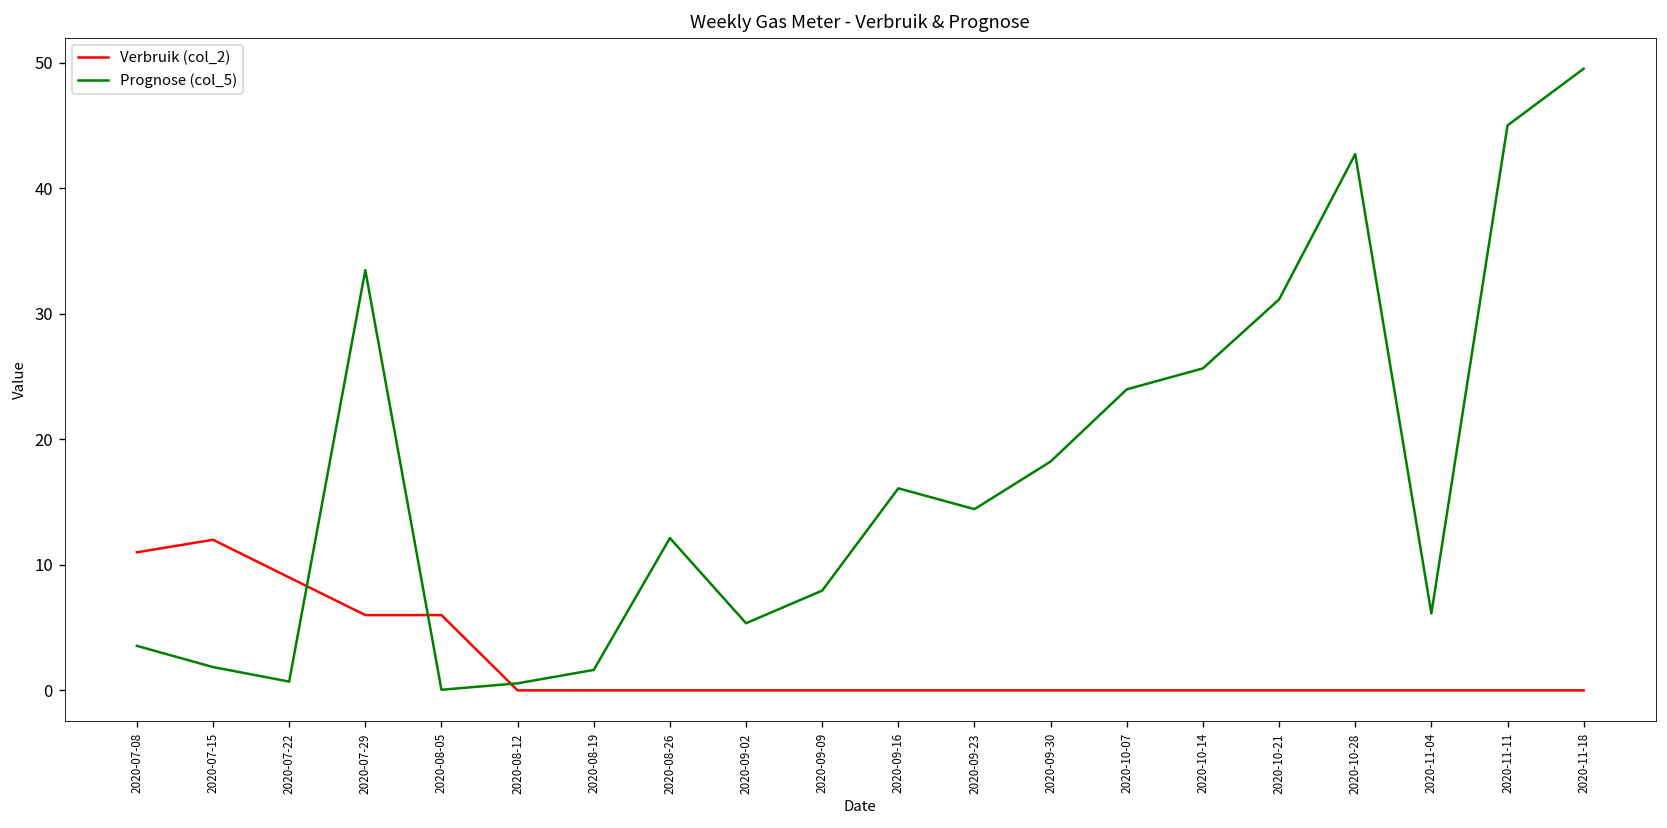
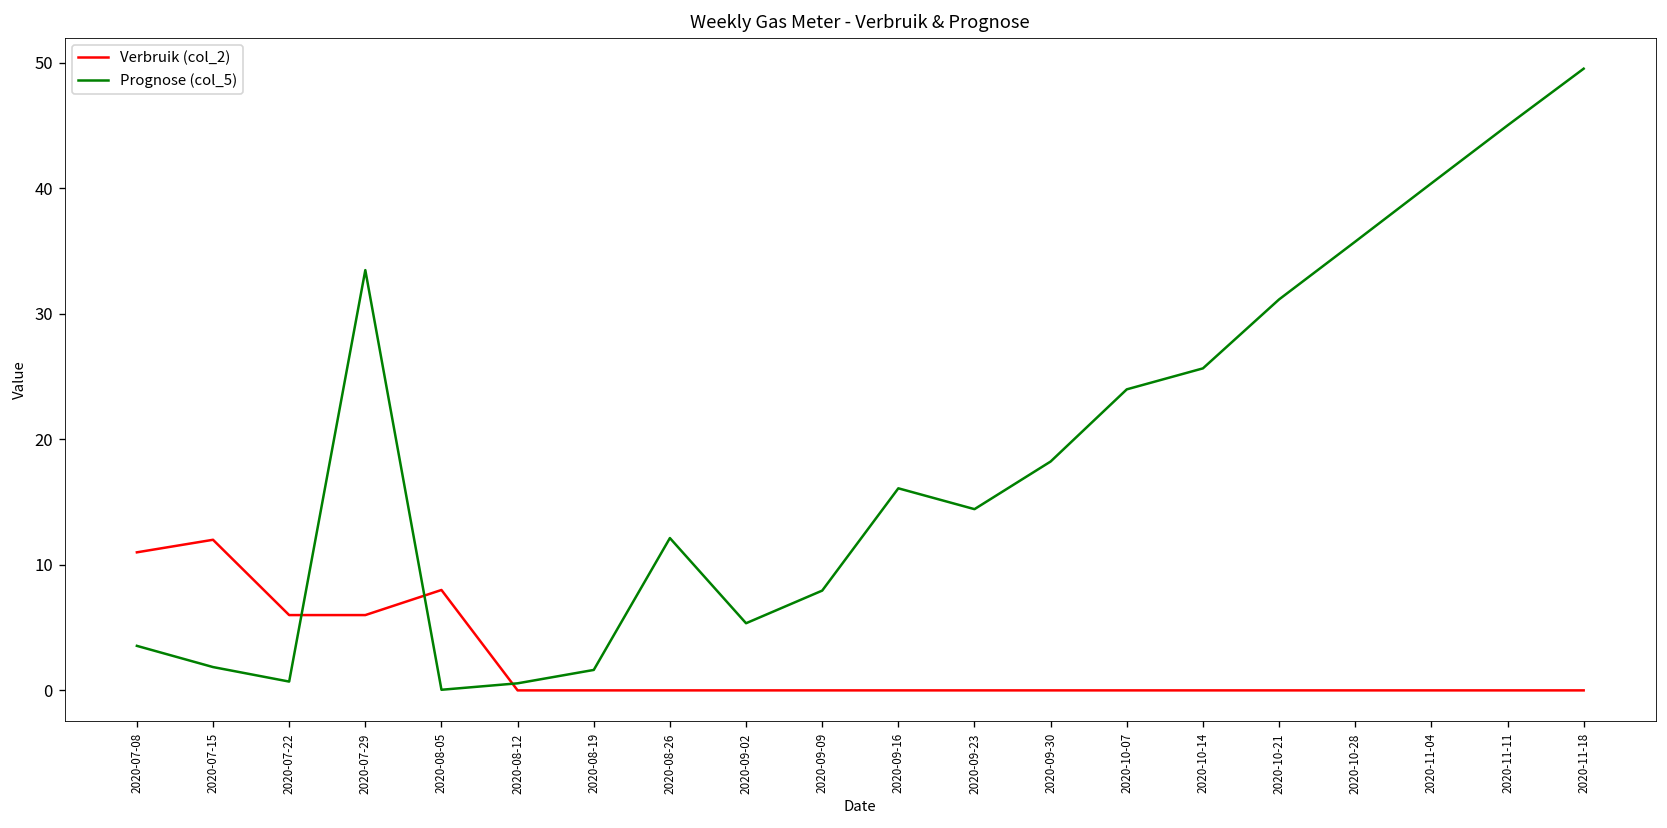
Verbruik (col_2), 2020-07-22: 9 -> 6
Verbruik (col_2), 2020-08-05: 6 -> 8
Prognose (col_5), 2020-10-28: 42.7 -> 35.8
Prognose (col_5), 2020-11-04: 6.1 -> 40.4
